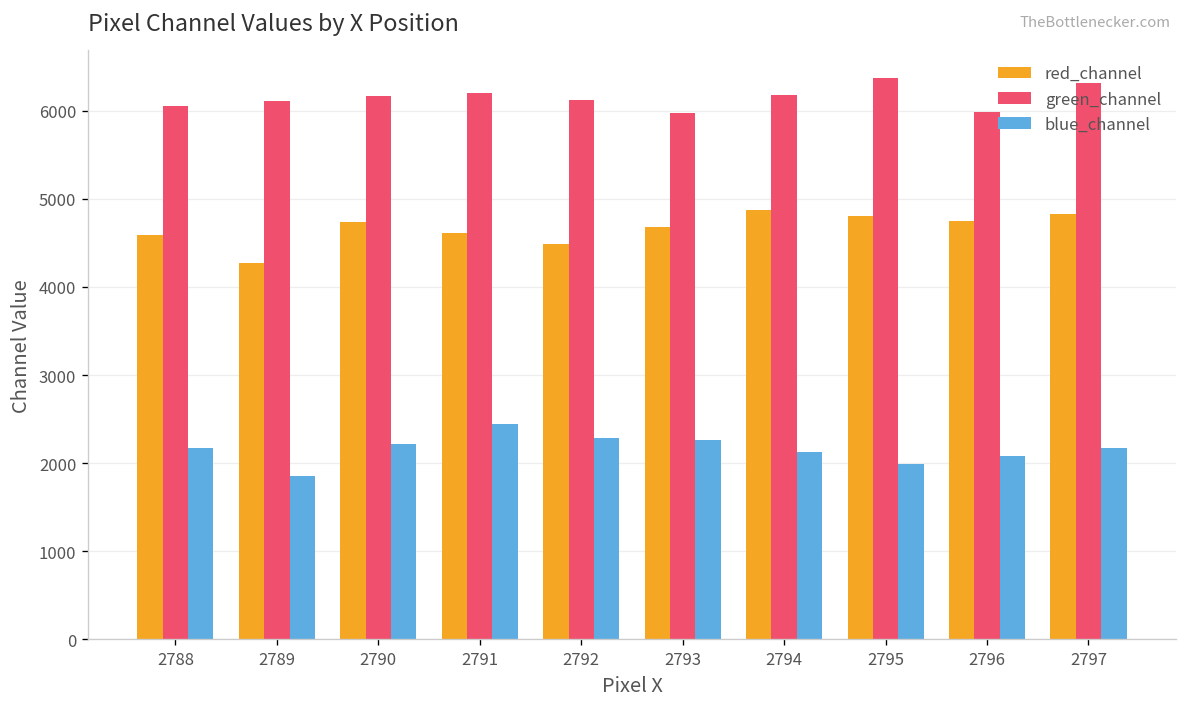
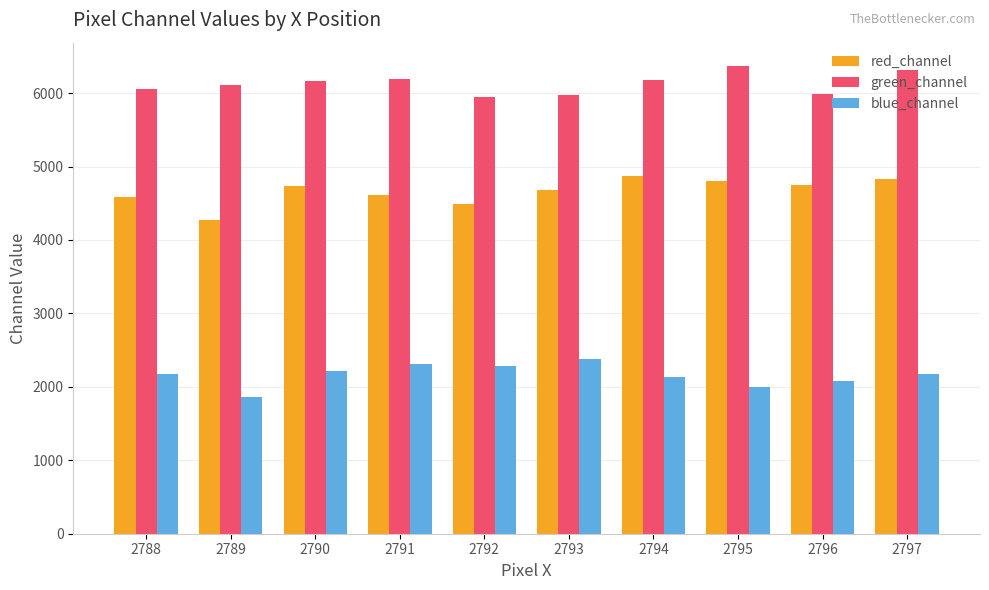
blue_channel, 2791: 2400 -> 2300
green_channel, 2792: 6100 -> 5900
blue_channel, 2793: 2300 -> 2400
